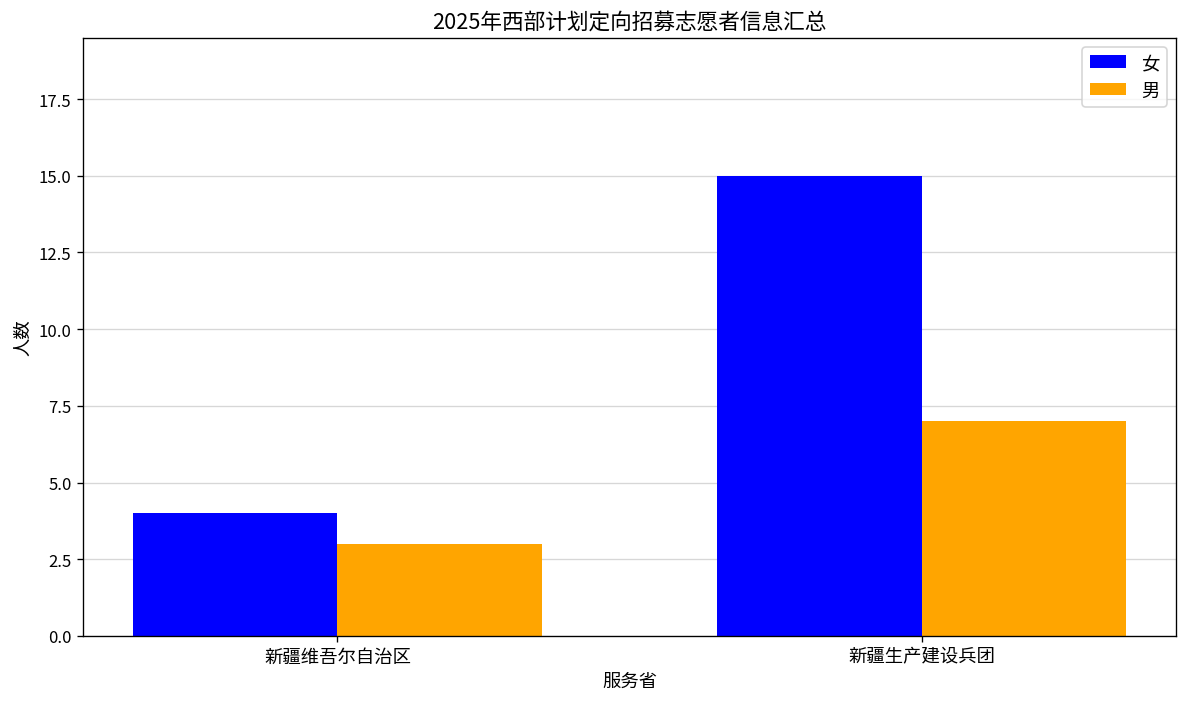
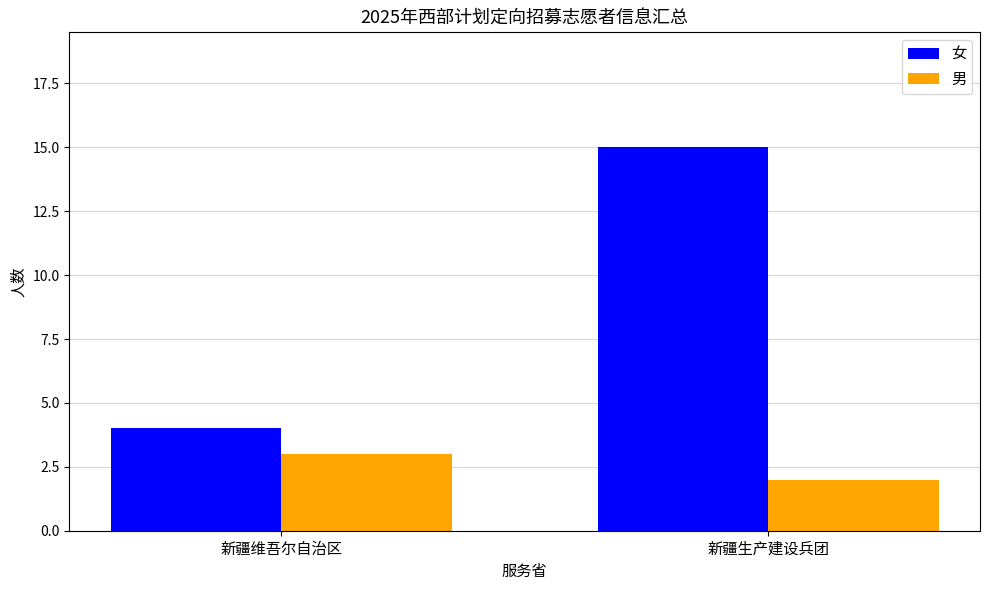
男, 新疆生产建设兵团: 7 -> 2
